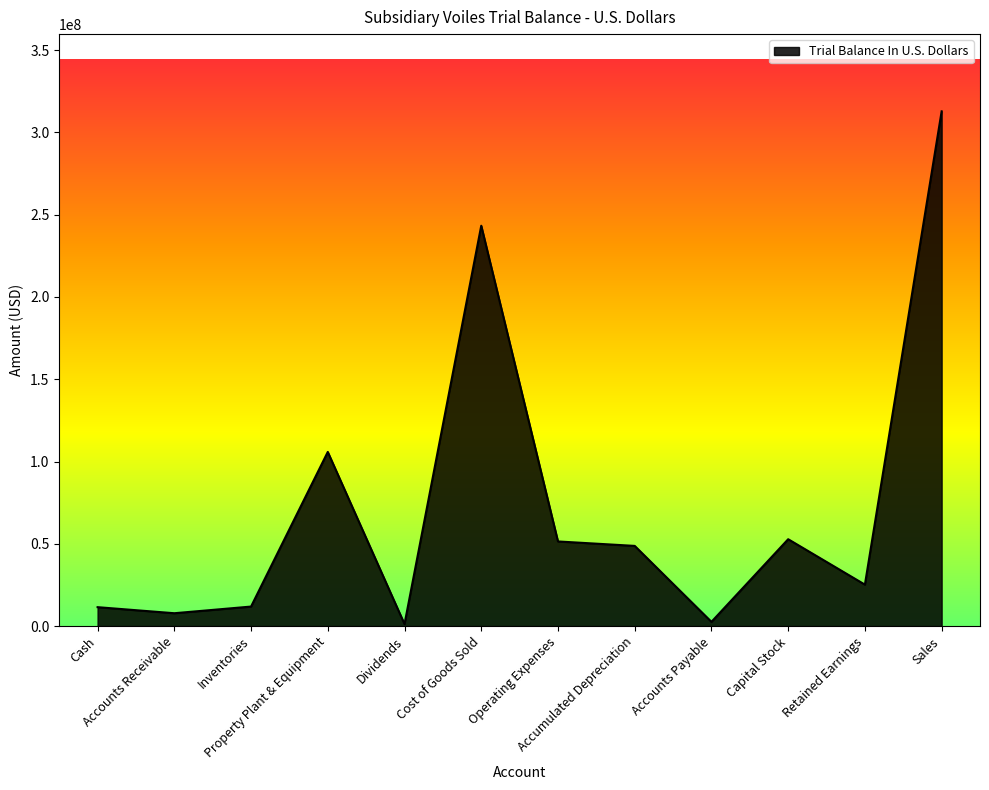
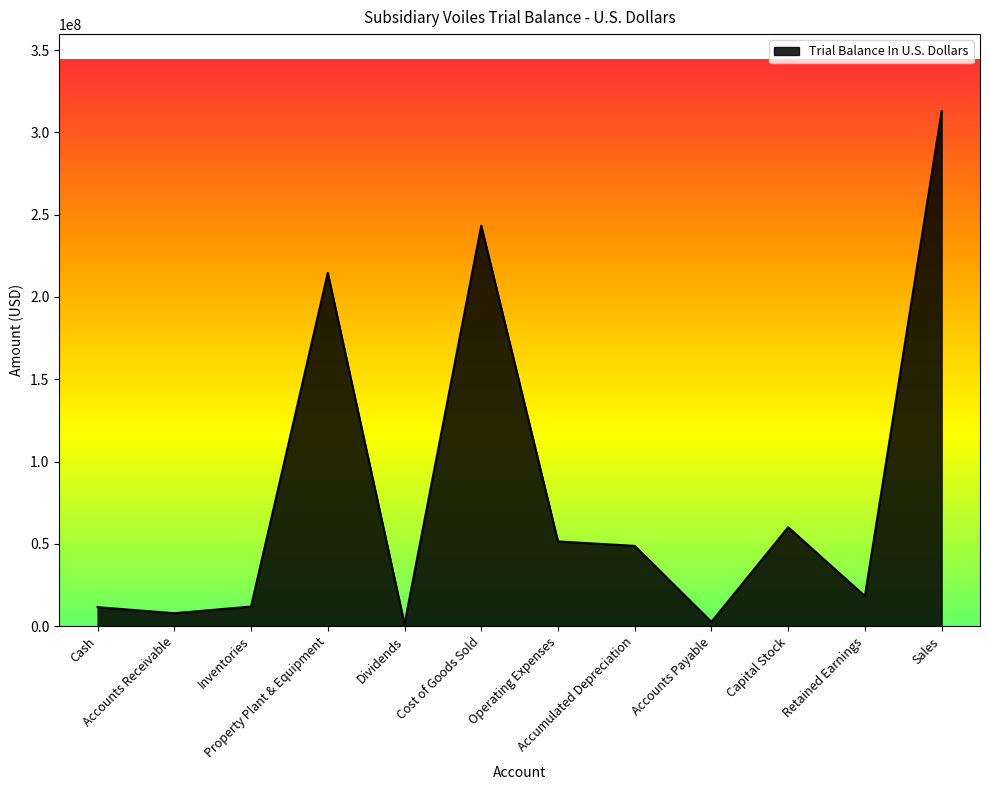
Property Plant & Equipment: 106000000 -> 215000000
Capital Stock: 53000000 -> 60000000
Retained Earnings: 25000000 -> 18000000
